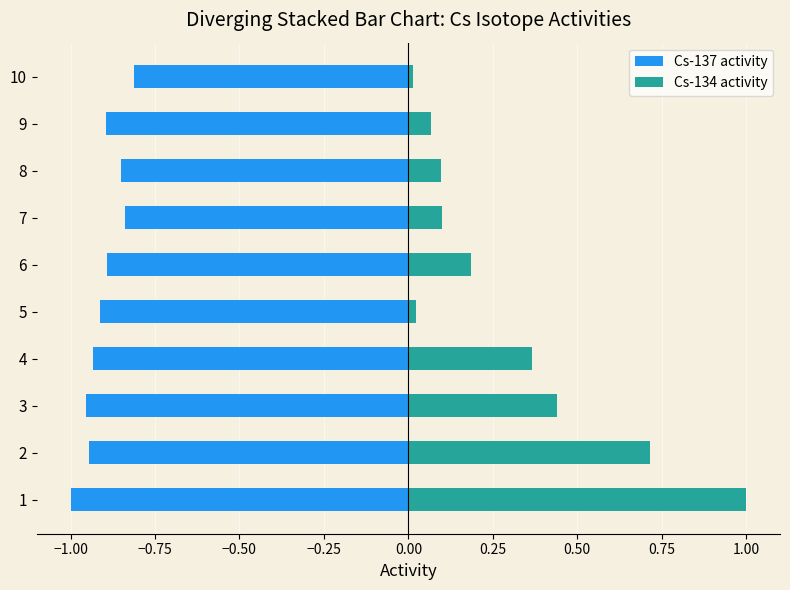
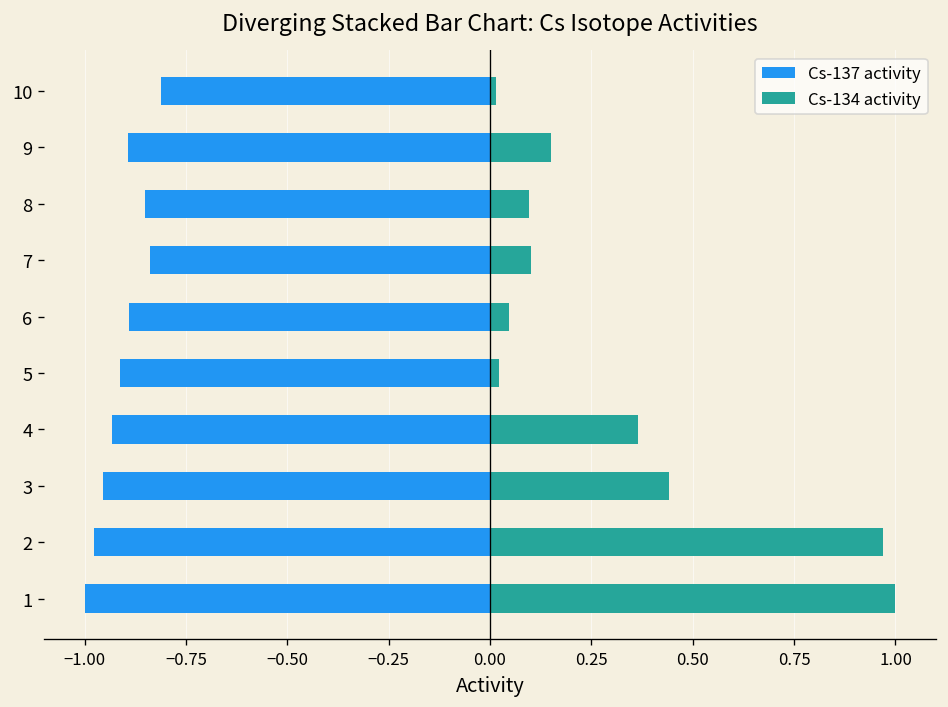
Cs-134 activity, 9: 0.07 -> 0.15
Cs-134 activity, 6: 0.19 -> 0.05
Cs-137 activity, 2: -0.94 -> -0.98
Cs-134 activity, 2: 0.71 -> 0.97
